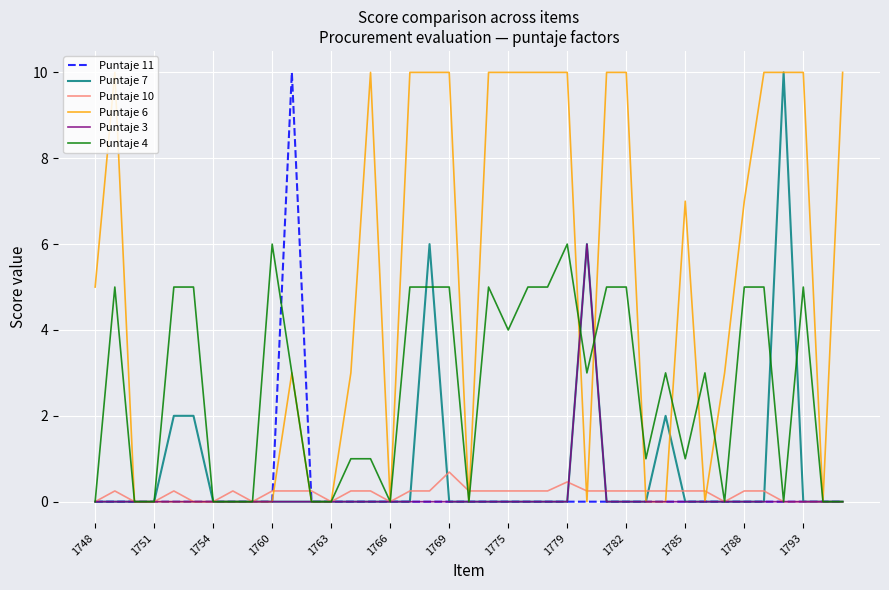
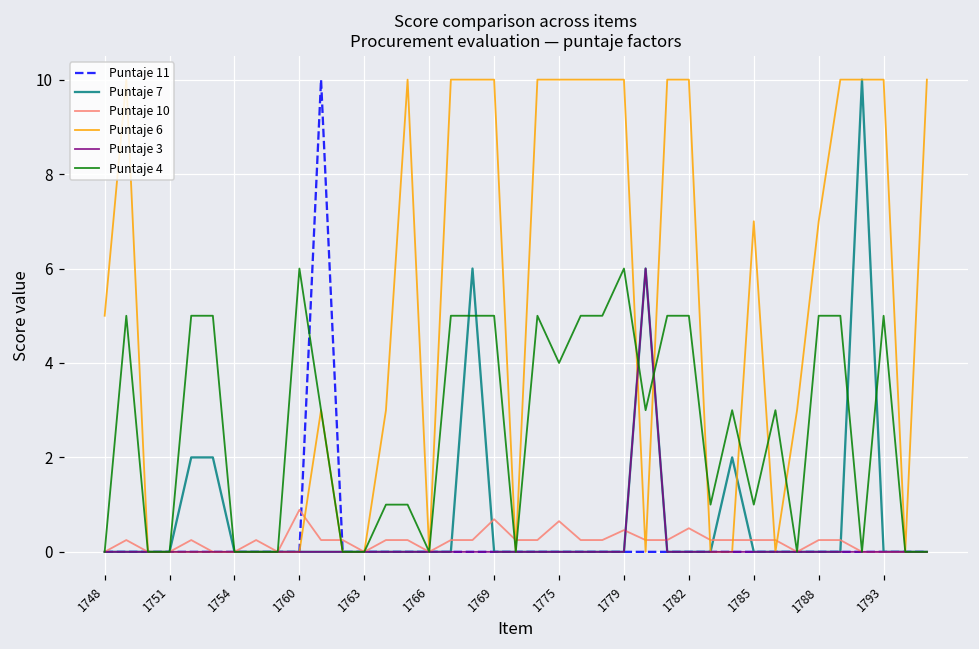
Puntaje 10, 1760: 0.3 -> 0.9
Puntaje 10, 1775: 0.3 -> 0.7
Puntaje 10, 1782: 0.3 -> 0.5
